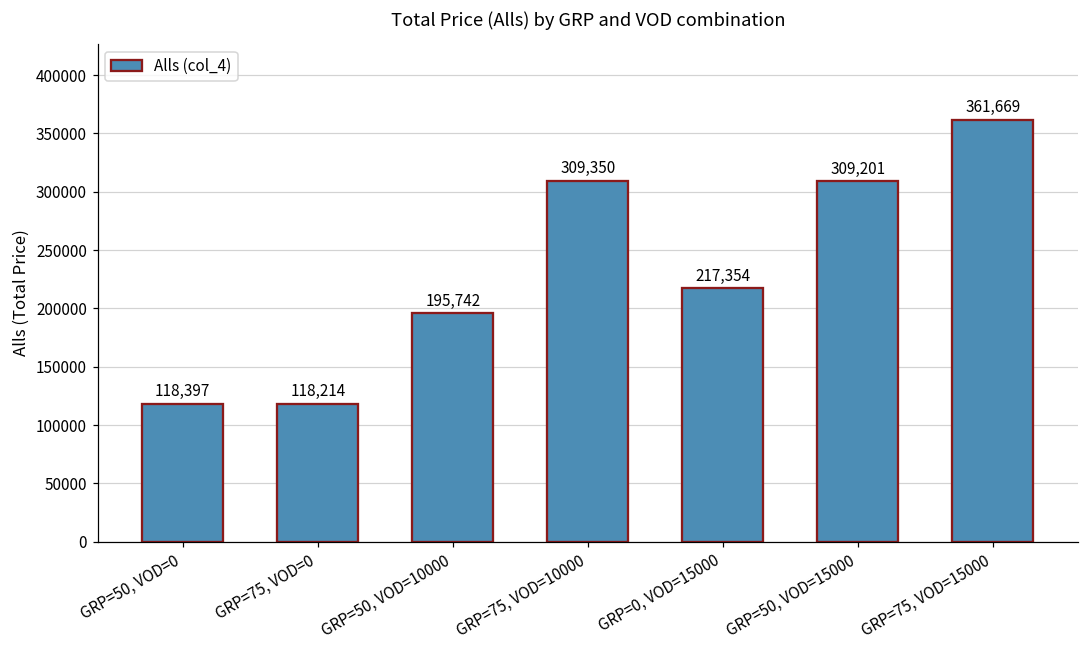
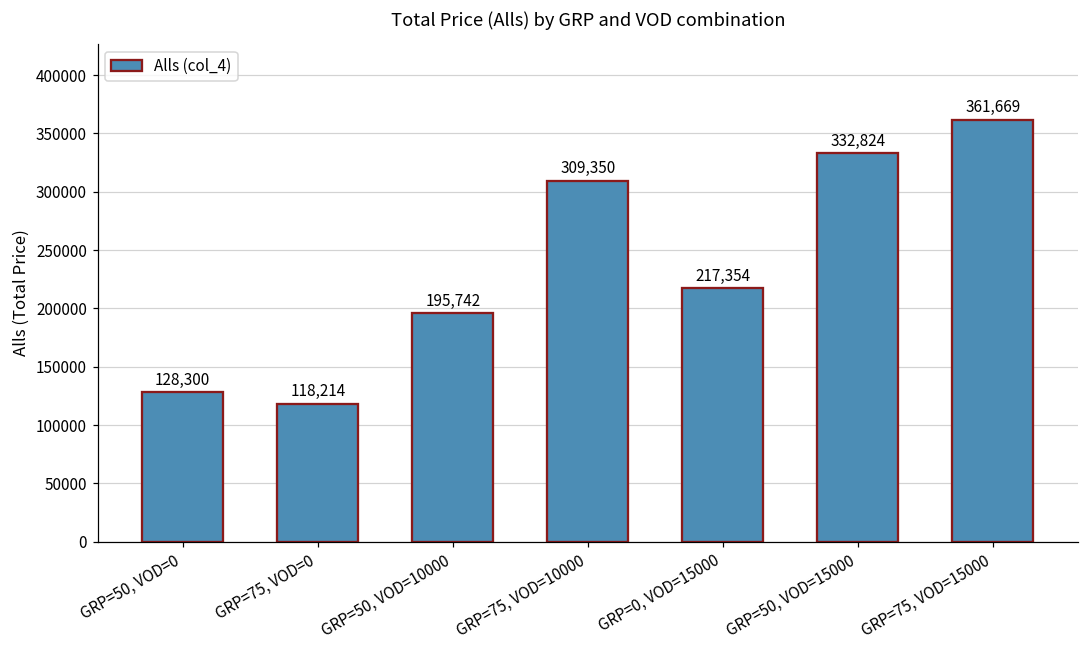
GRP=50, VOD=0: 118,397 -> 128,300
GRP=50, VOD=15000: 309,201 -> 332,824
